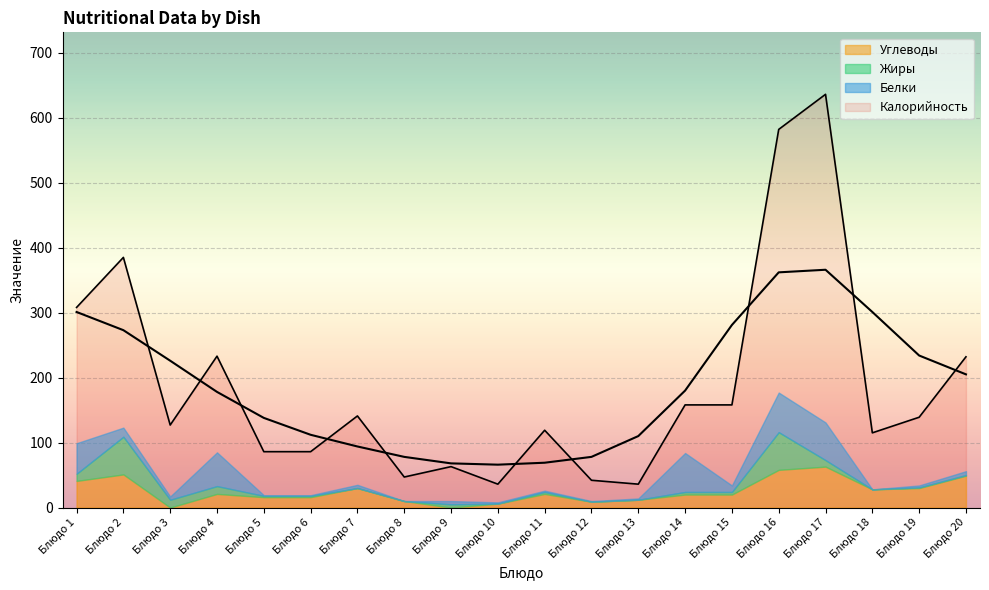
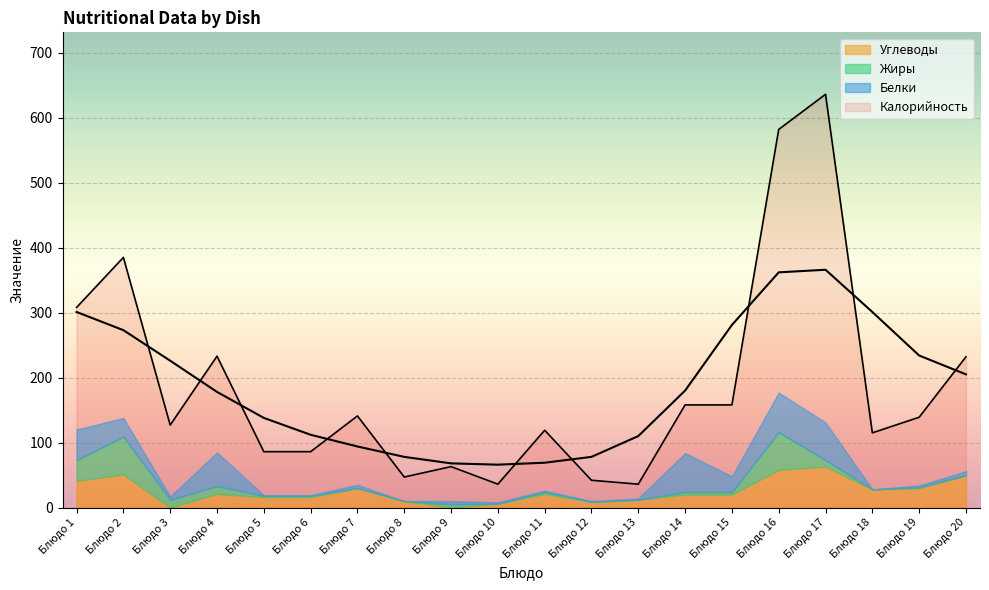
Жиры, Блюдо 1: 10 -> 30
Белки, Блюдо 2: 10 -> 30
Белки, Блюдо 15: 10 -> 20
